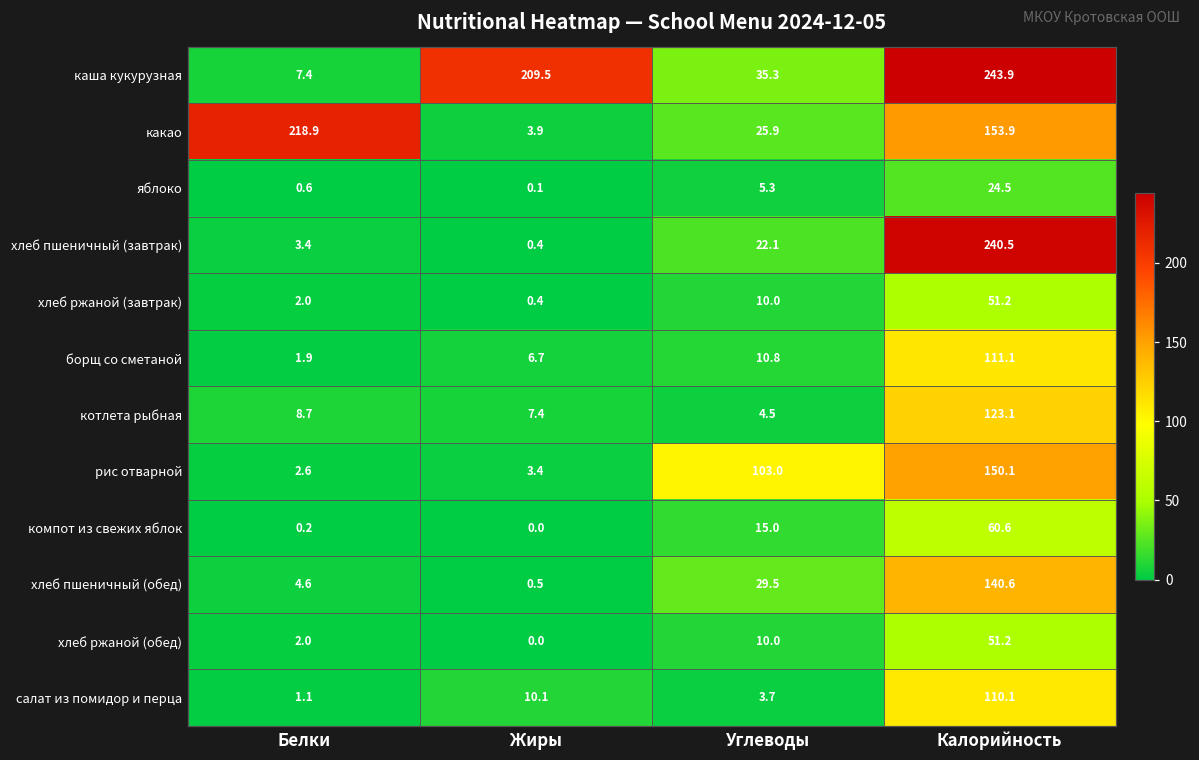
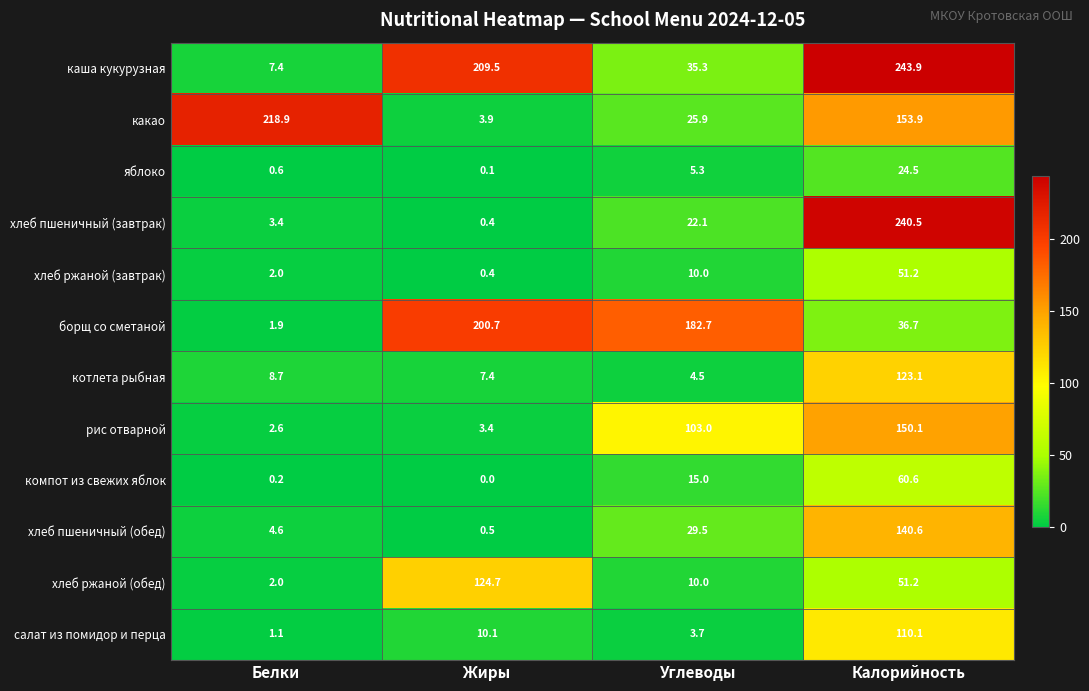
борщ со сметаной, Жиры: 6.7 -> 200.7
борщ со сметаной, Углеводы: 10.8 -> 182.7
борщ со сметаной, Калорийность: 111.1 -> 36.7
хлеб ржаной (обед), Жиры: 0.0 -> 124.7
